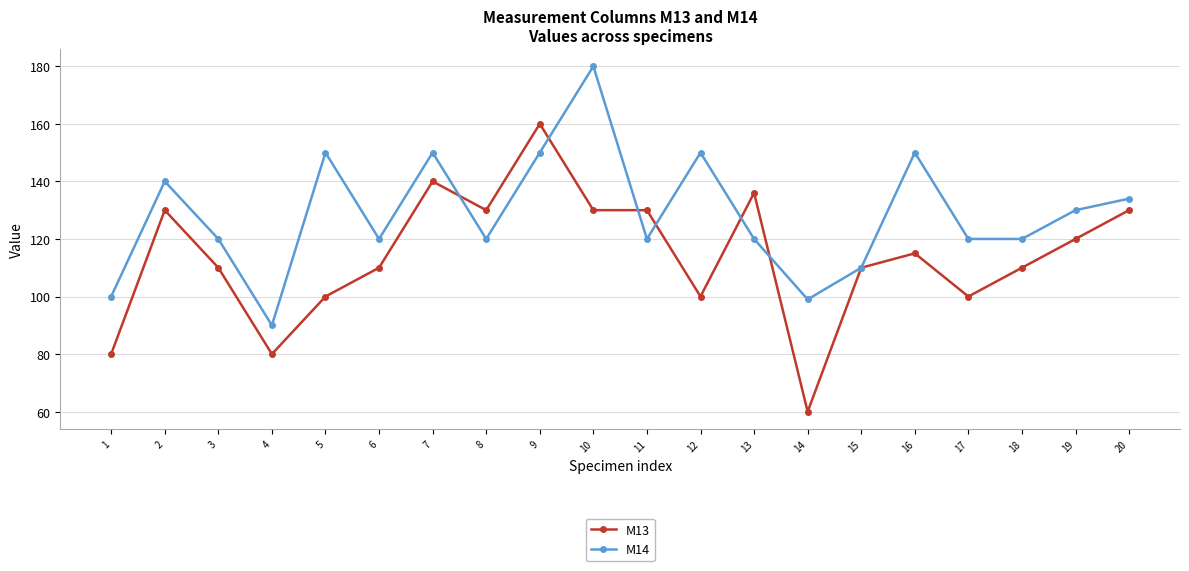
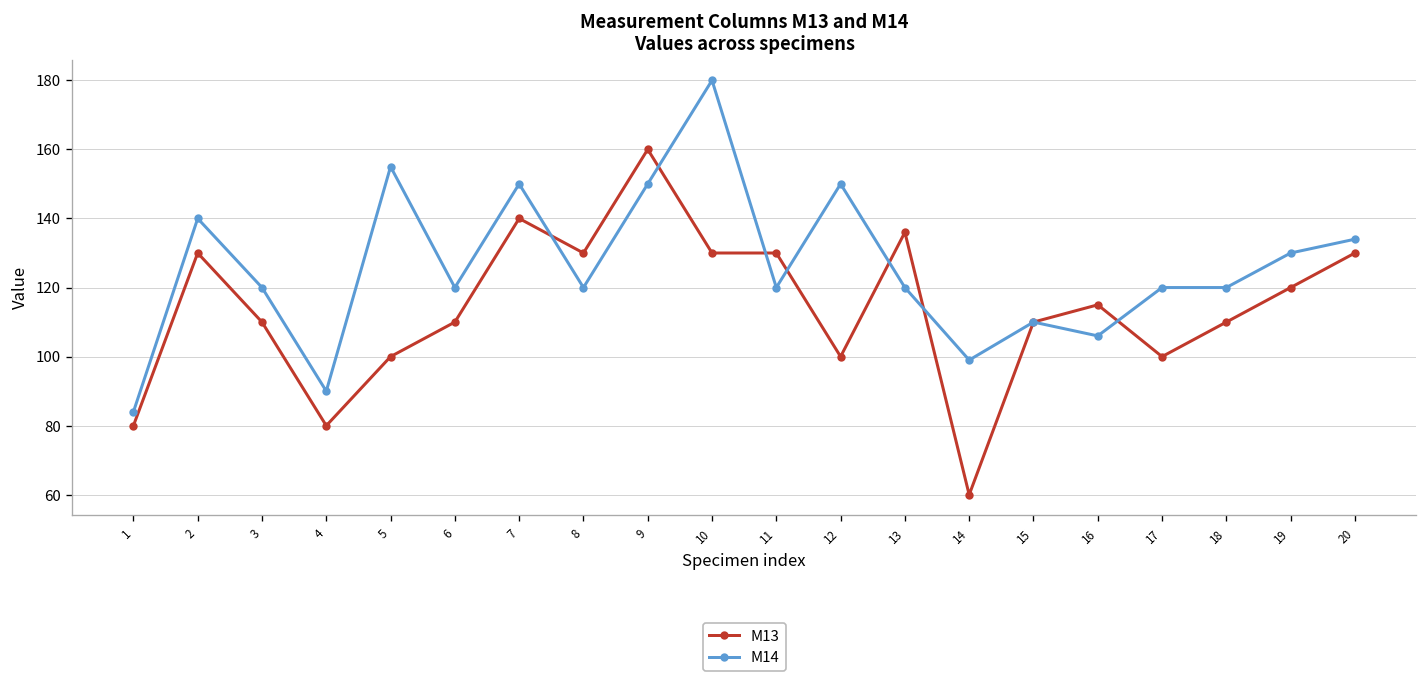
M14, 1: 100 -> 84
M14, 5: 150 -> 155
M14, 16: 150 -> 106
